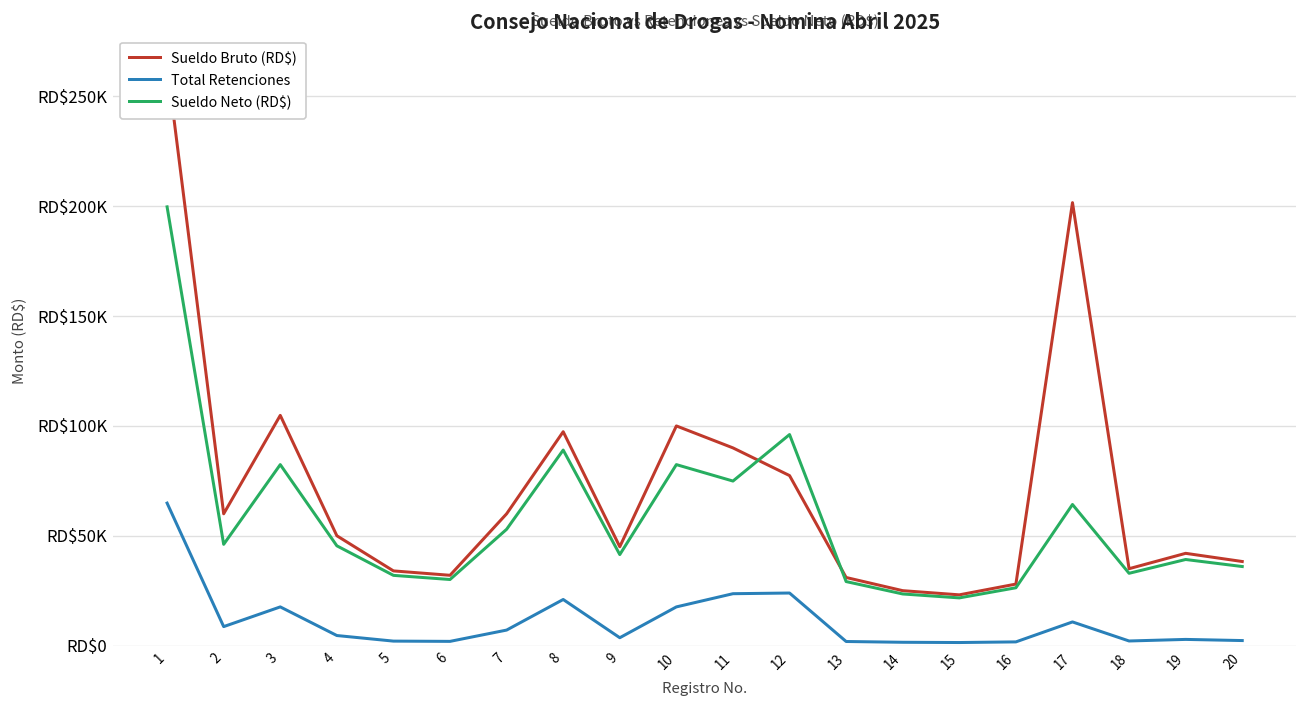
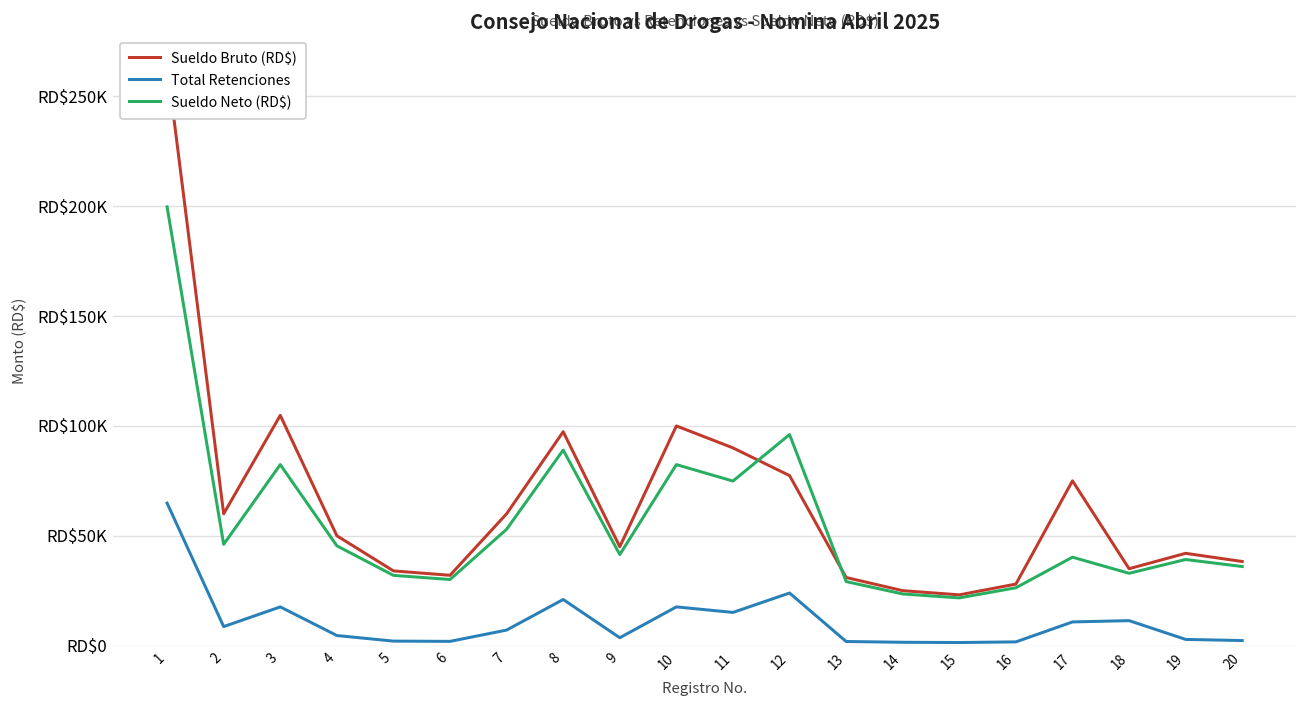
Total Retenciones, 11: RD$24000 -> RD$15000
Sueldo Bruto (RD$), 17: RD$202000 -> RD$75000
Sueldo Neto (RD$), 17: RD$64000 -> RD$40000
Total Retenciones, 18: RD$2000 -> RD$11000
